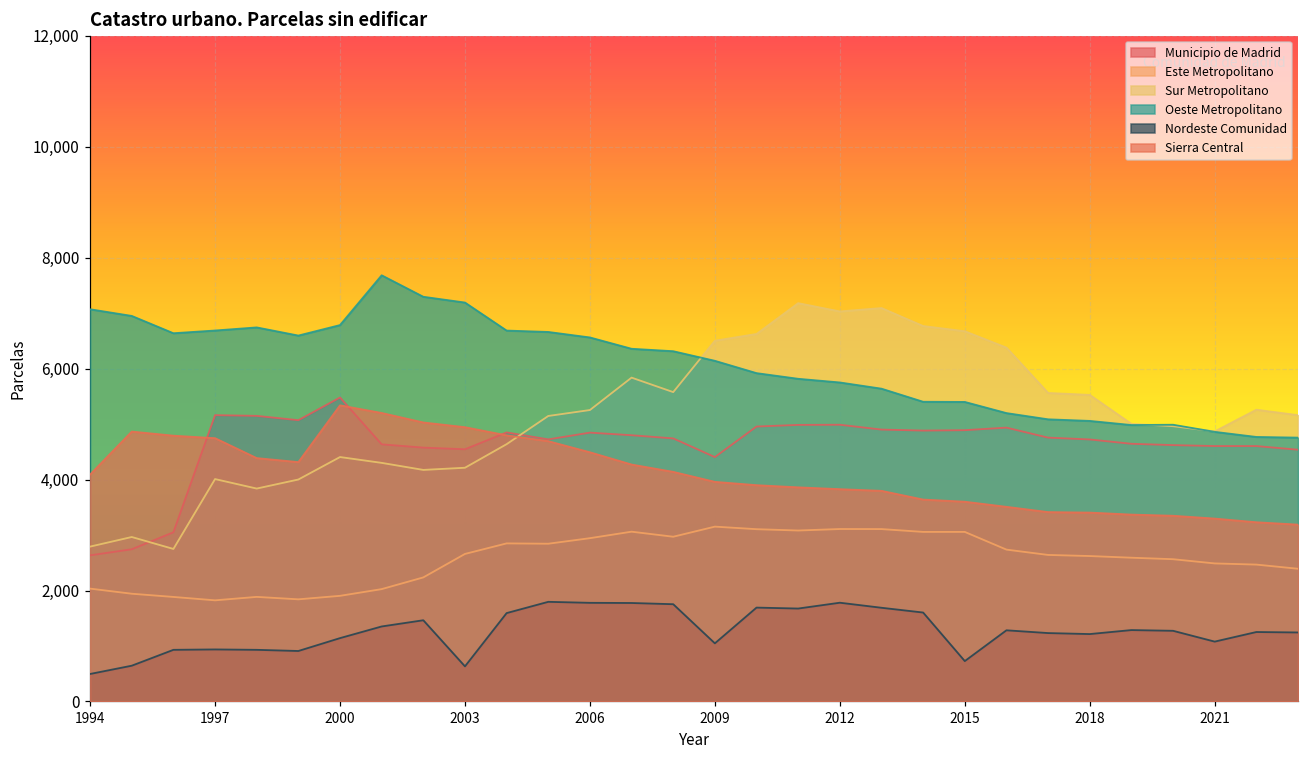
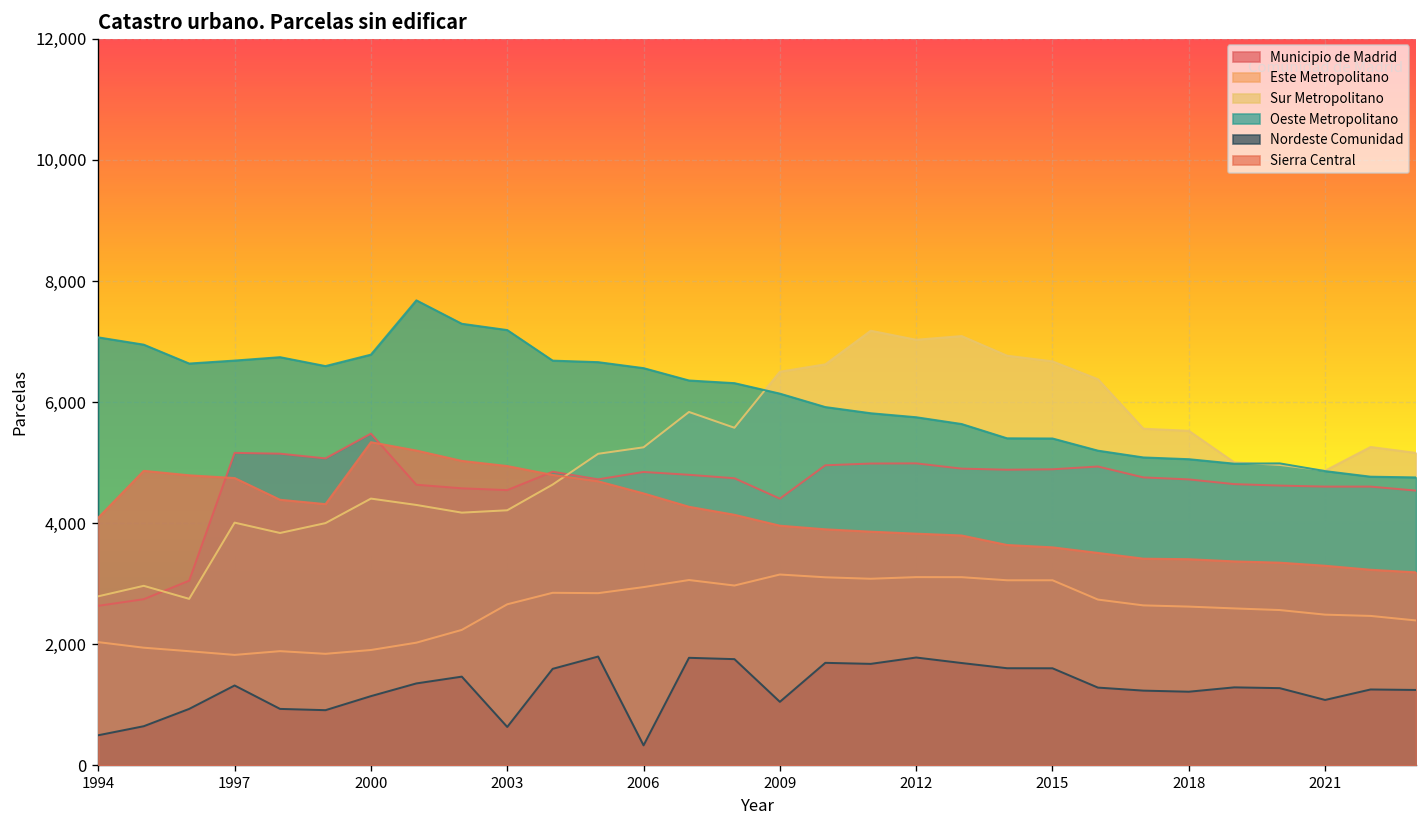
Nordeste Comunidad, 1997: 900 -> 1,300
Nordeste Comunidad, 2006: 1,800 -> 300
Nordeste Comunidad, 2015: 700 -> 1,600
